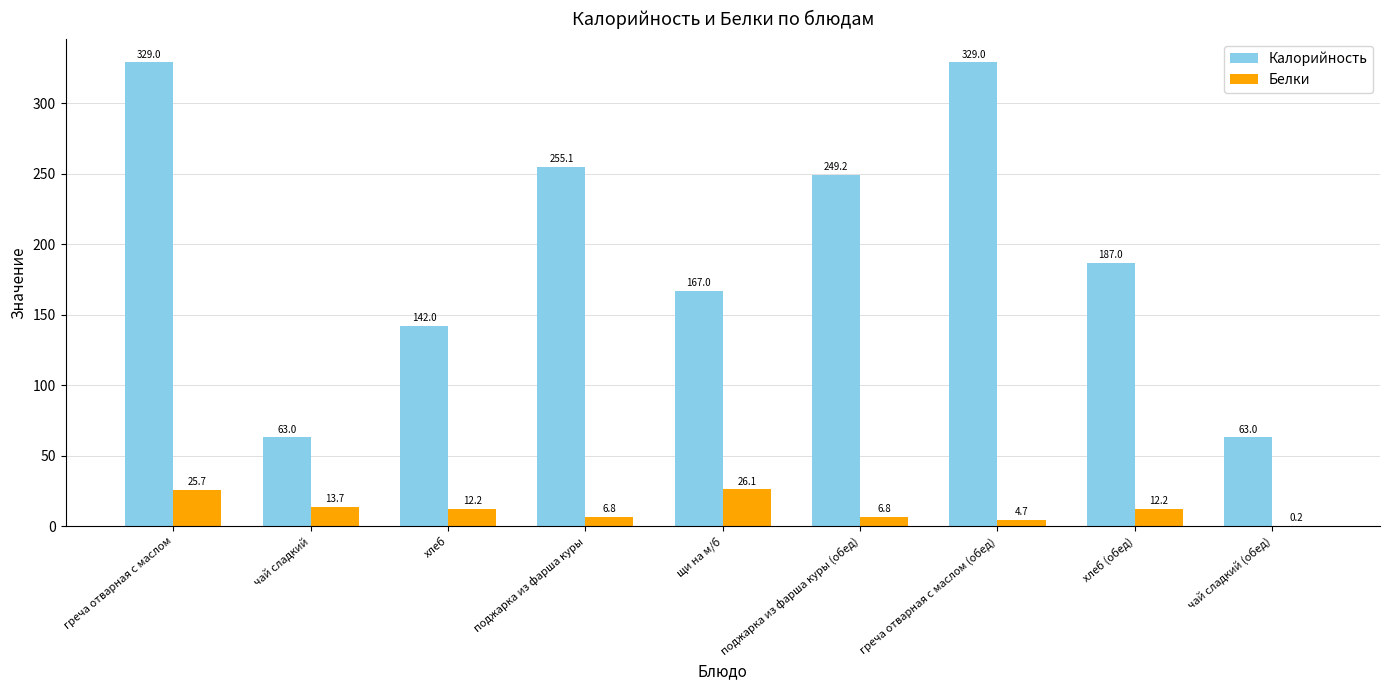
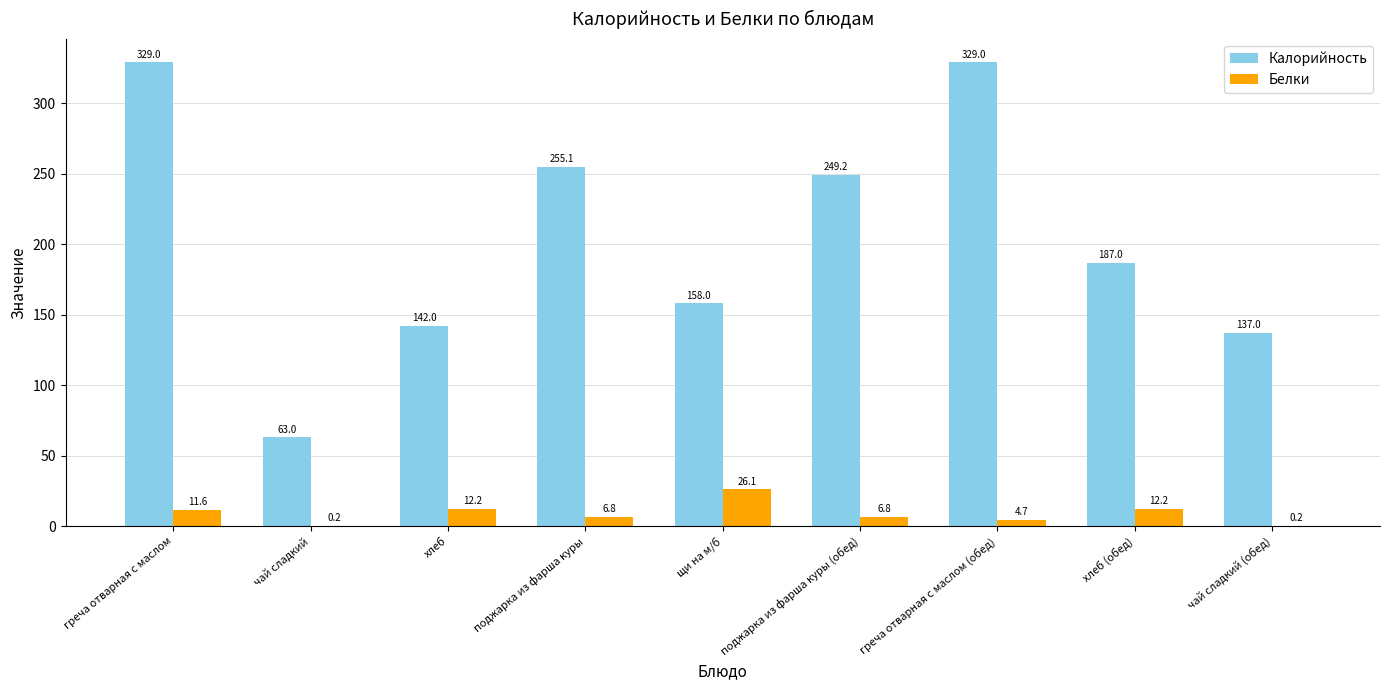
Белки, греча отварная с маслом: 25.7 -> 11.6
Белки, чай сладкий: 13.7 -> 0.2
Калорийность, щи на м/б: 167.0 -> 158.0
Калорийность, чай сладкий (обед): 63.0 -> 137.0
